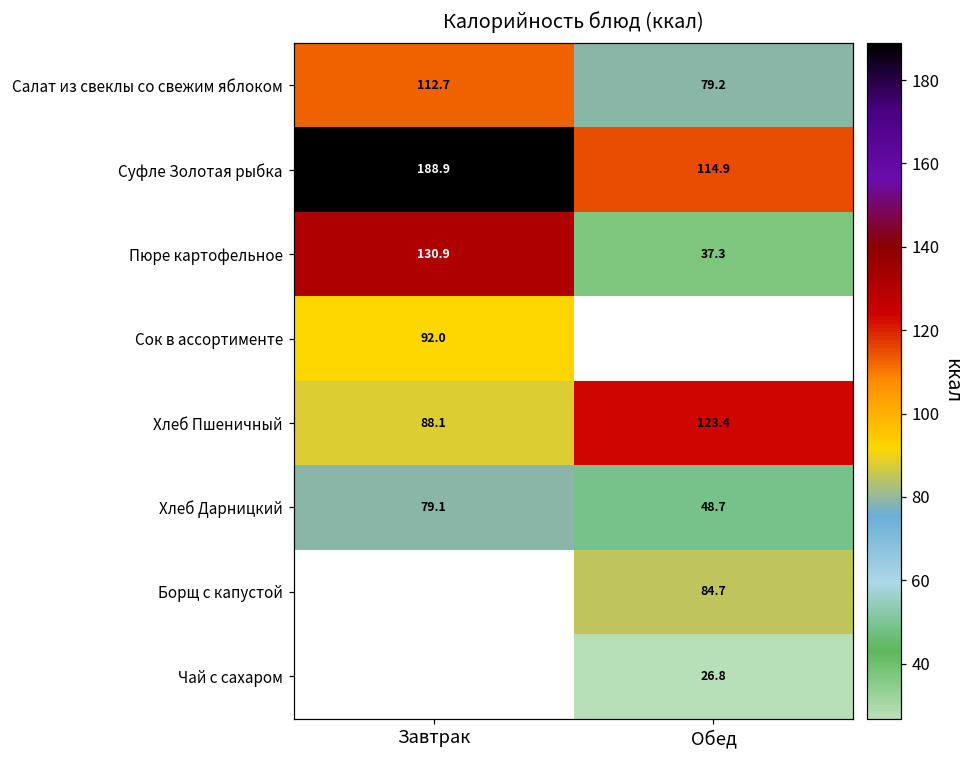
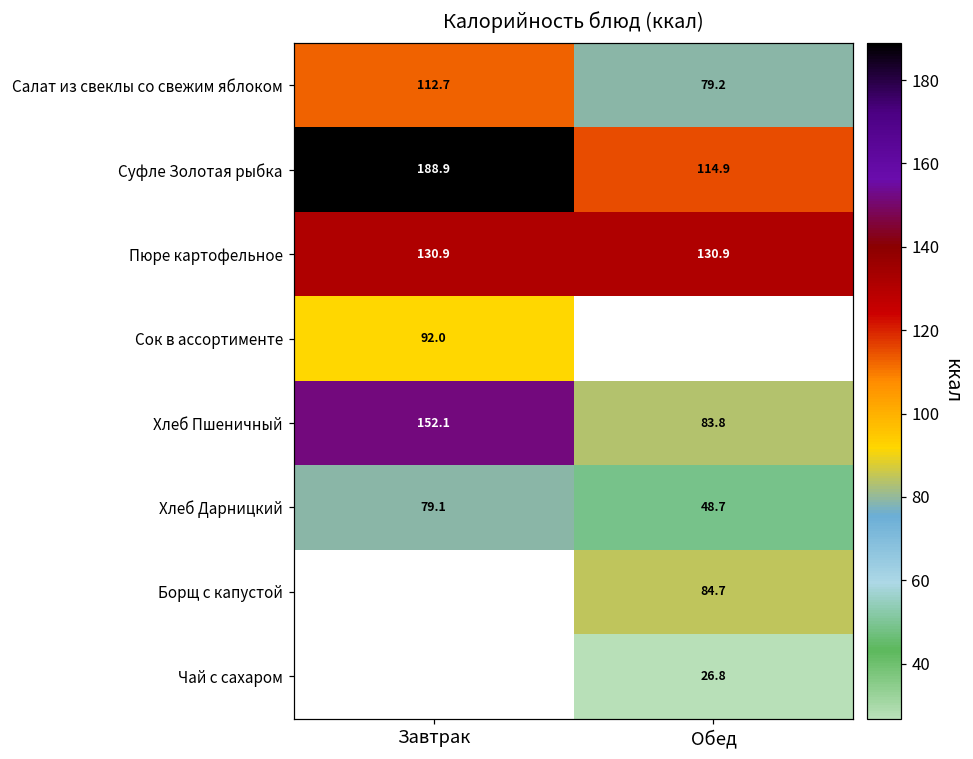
Пюре картофельное, Обед: 37.3 -> 130.9
Хлеб Пшеничный, Завтрак: 88.1 -> 152.1
Хлеб Пшеничный, Обед: 123.4 -> 83.8
